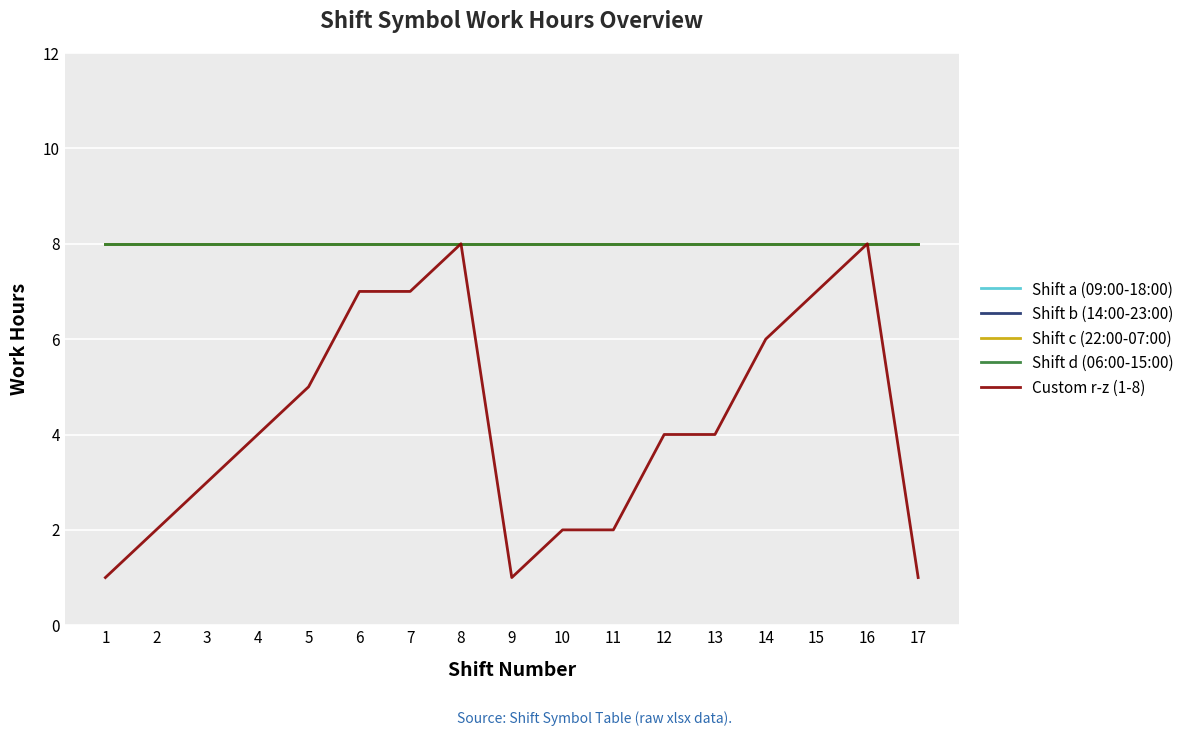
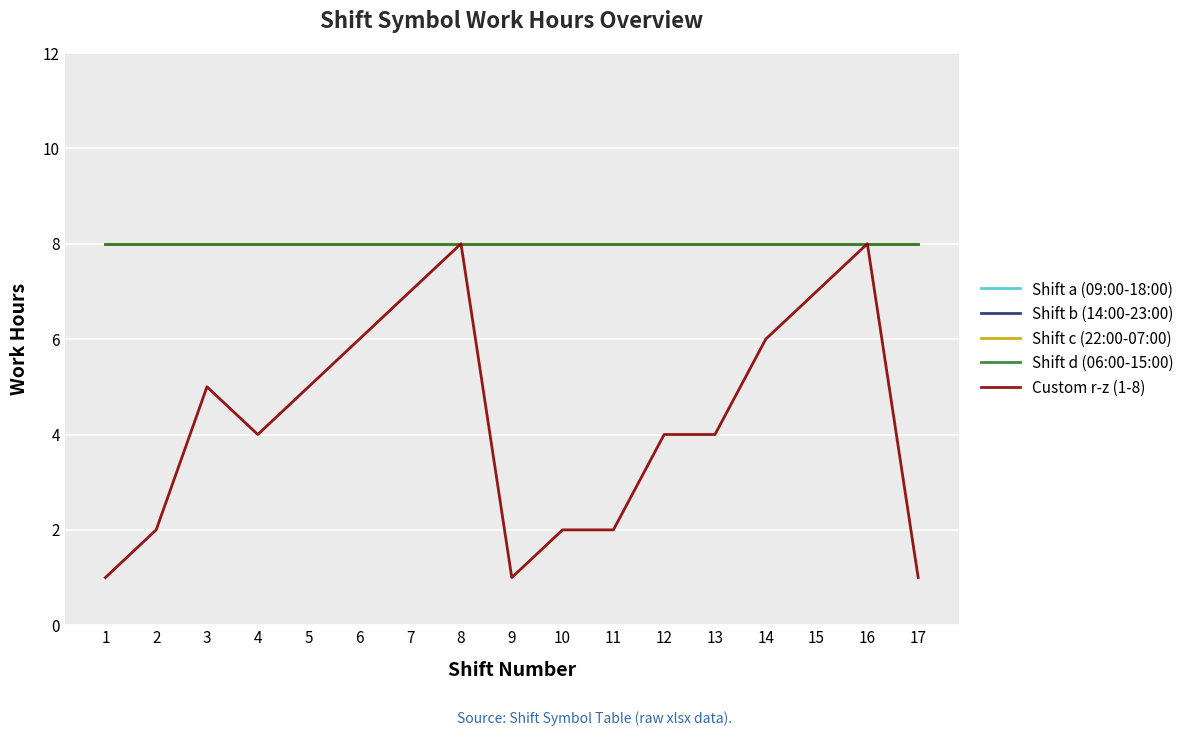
Custom r-z (1-8), 3: 3 -> 5
Custom r-z (1-8), 6: 7 -> 6
